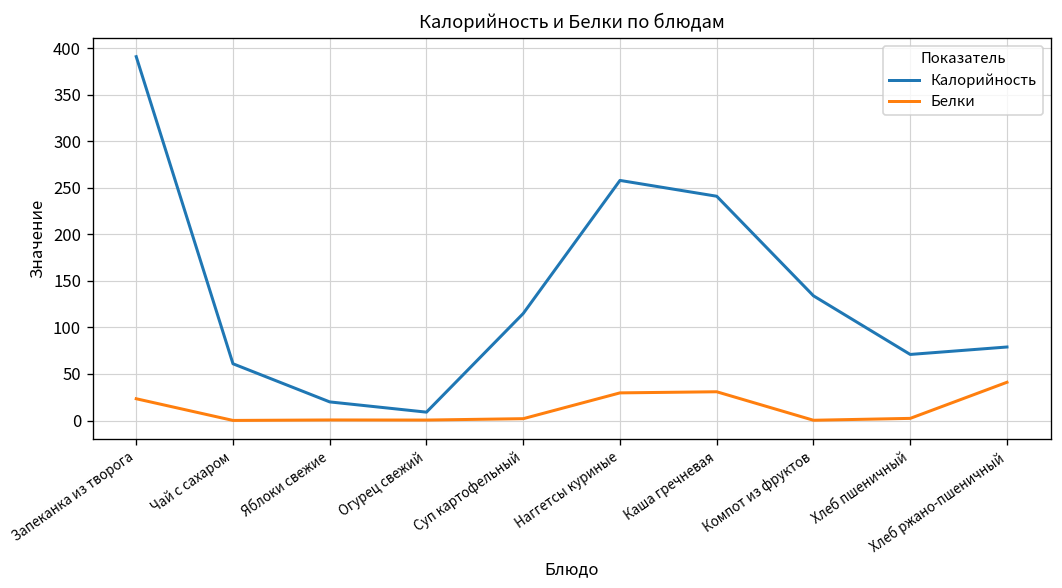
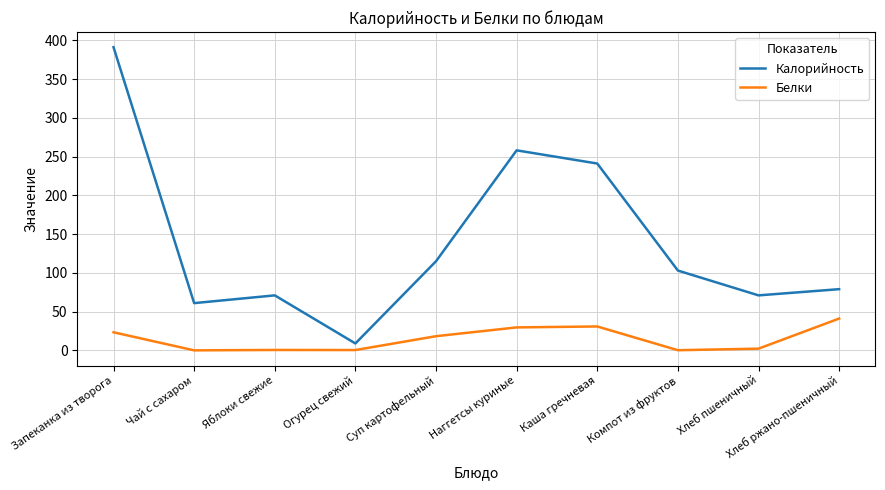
Калорийность, Яблоки свежие: 20 -> 70
Белки, Суп картофельный: 0 -> 20
Калорийность, Компот из фруктов: 130 -> 100
